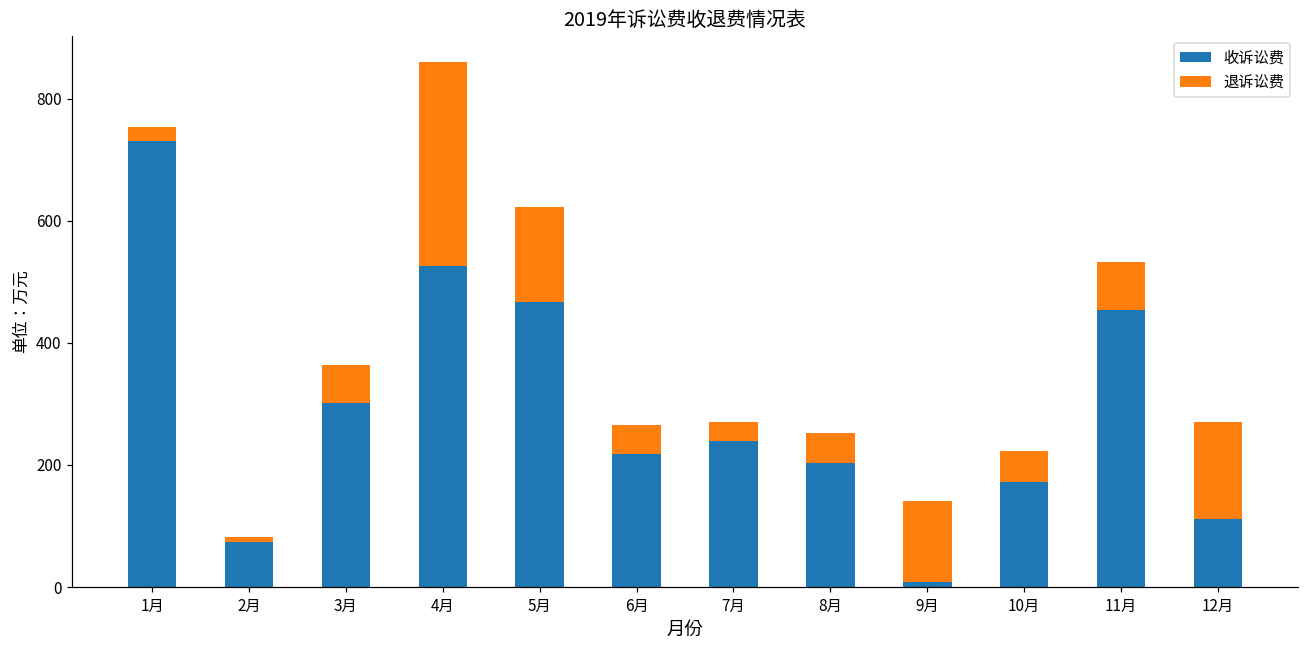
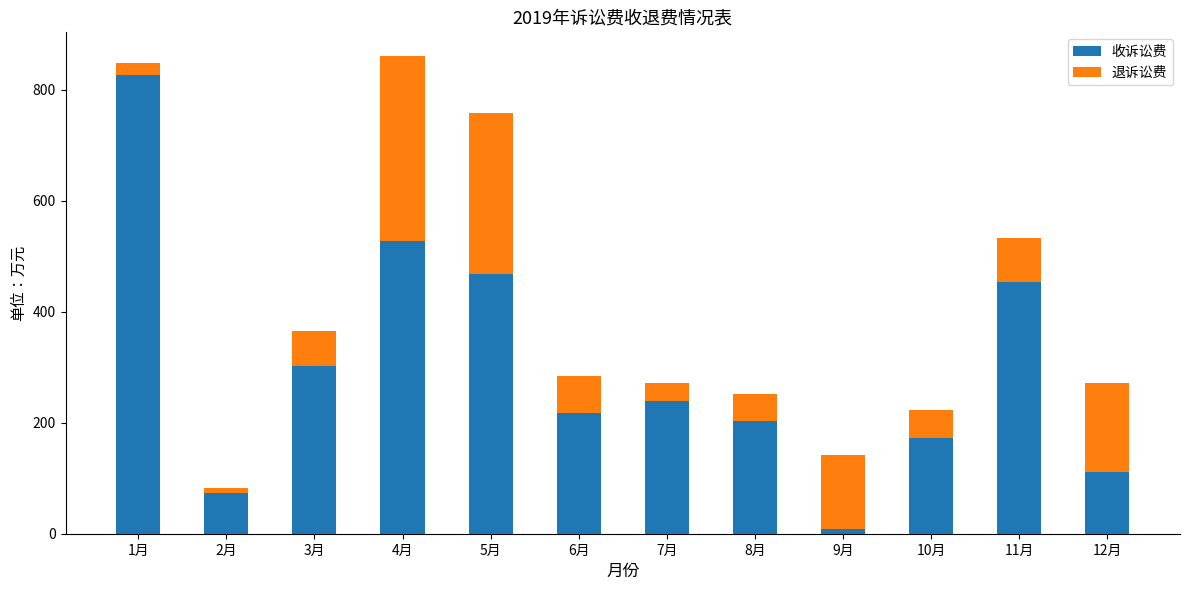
收诉讼费, 1月: 730 -> 830
退诉讼费, 5月: 160 -> 290
退诉讼费, 6月: 50 -> 70
